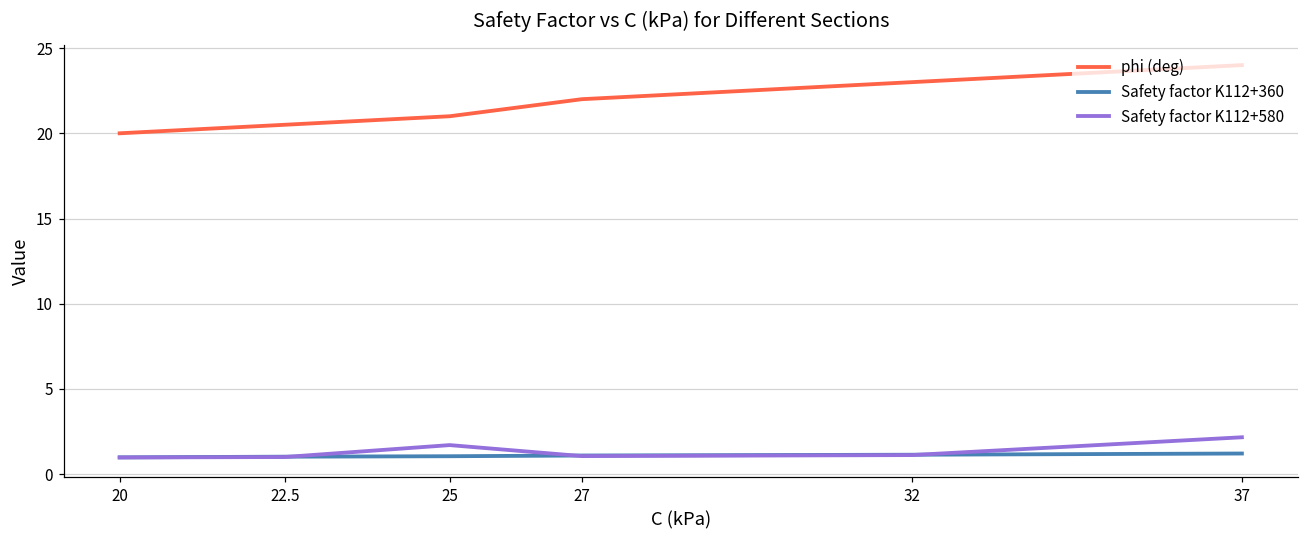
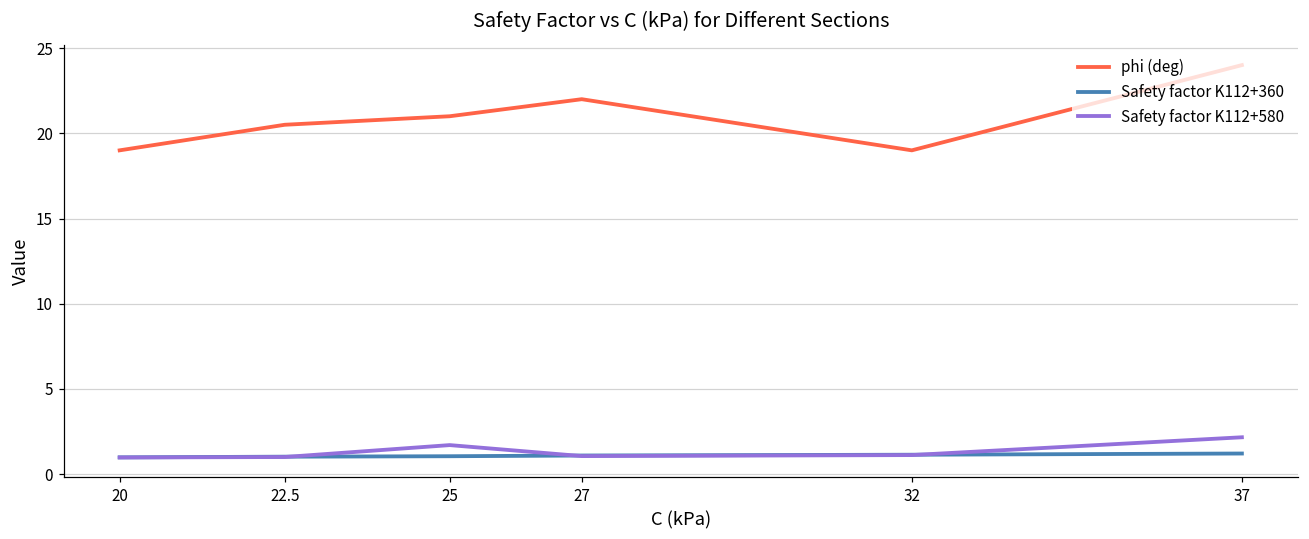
phi (deg), 20: 20 -> 19
phi (deg), 32: 23 -> 19
